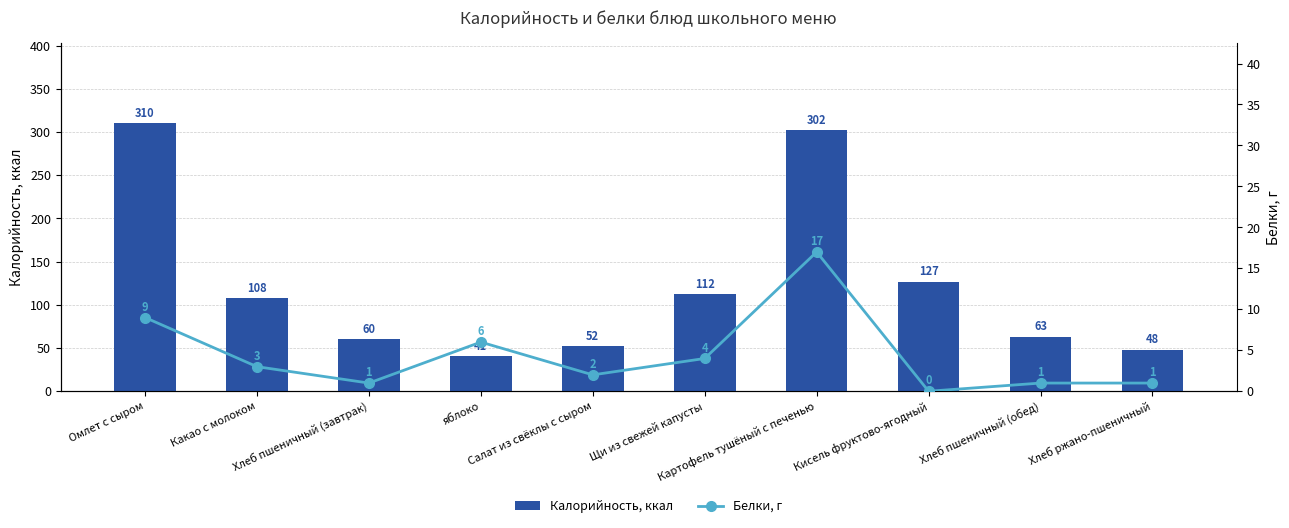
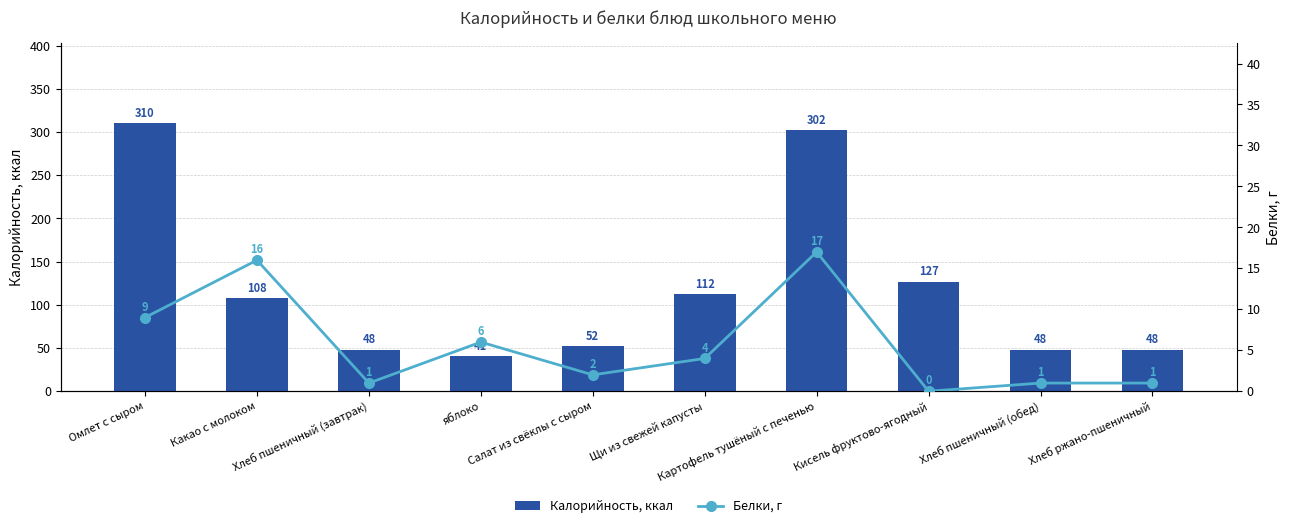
Калорийность, ккал, Хлеб пшеничный (завтрак): 60 -> 48
Калорийность, ккал, Хлеб пшеничный (обед): 63 -> 48
Белки, г, Какао с молоком: 3 -> 16
